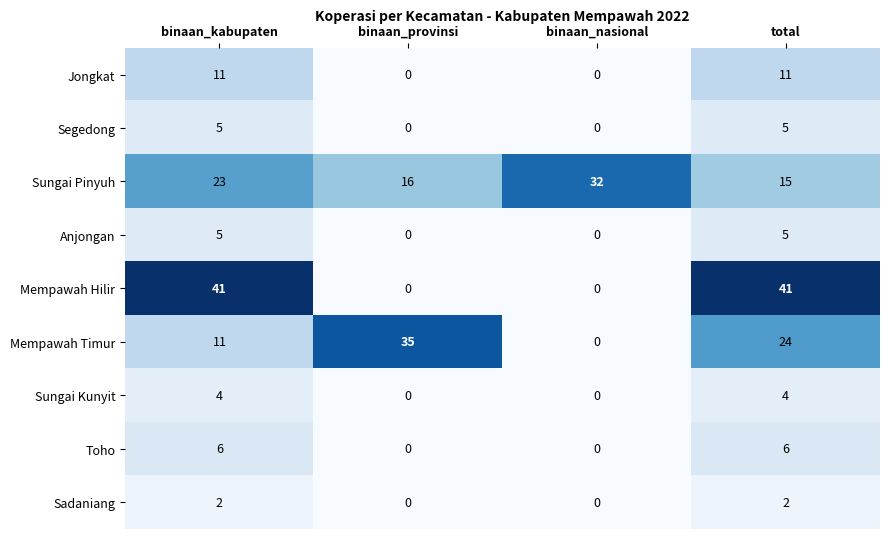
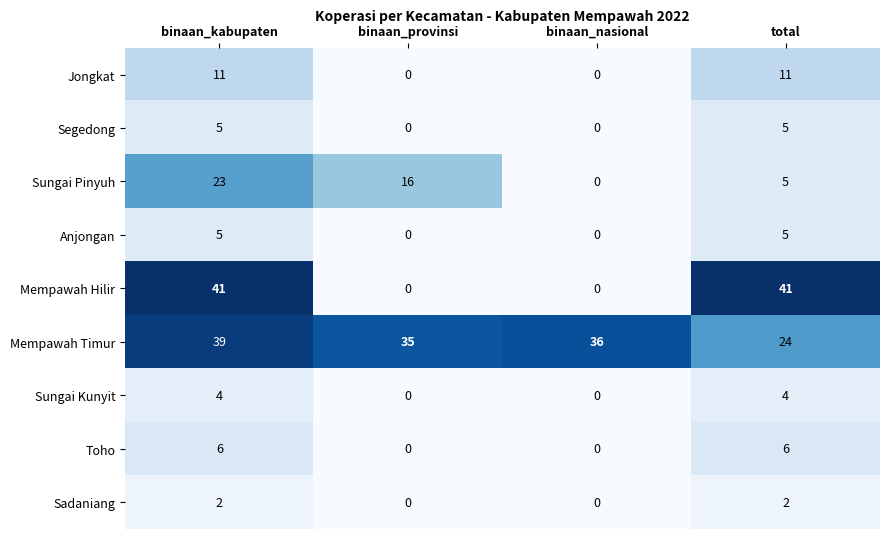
Sungai Pinyuh, binaan_nasional: 32 -> 0
Sungai Pinyuh, total: 15 -> 5
Mempawah Timur, binaan_kabupaten: 11 -> 39
Mempawah Timur, binaan_nasional: 0 -> 36
